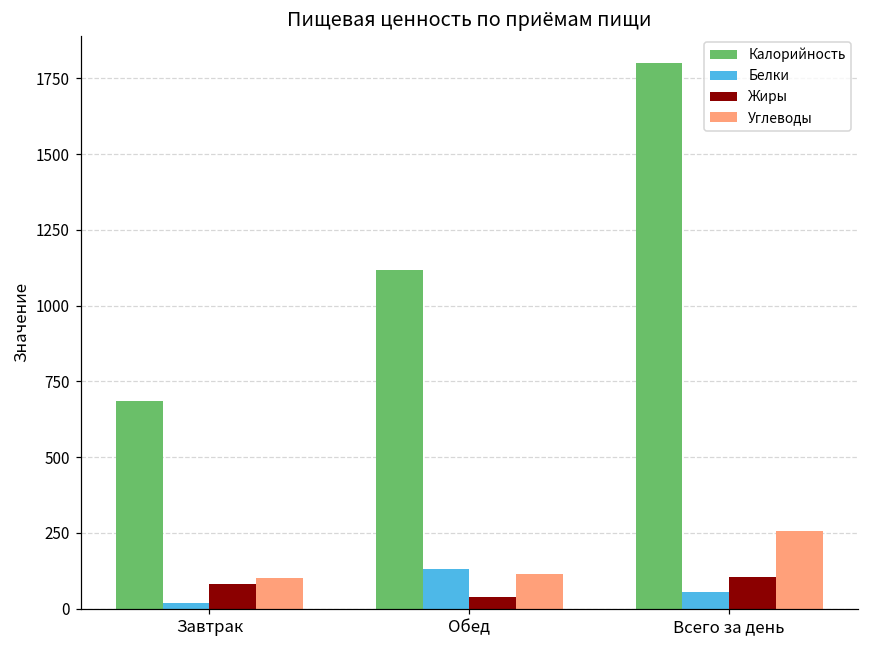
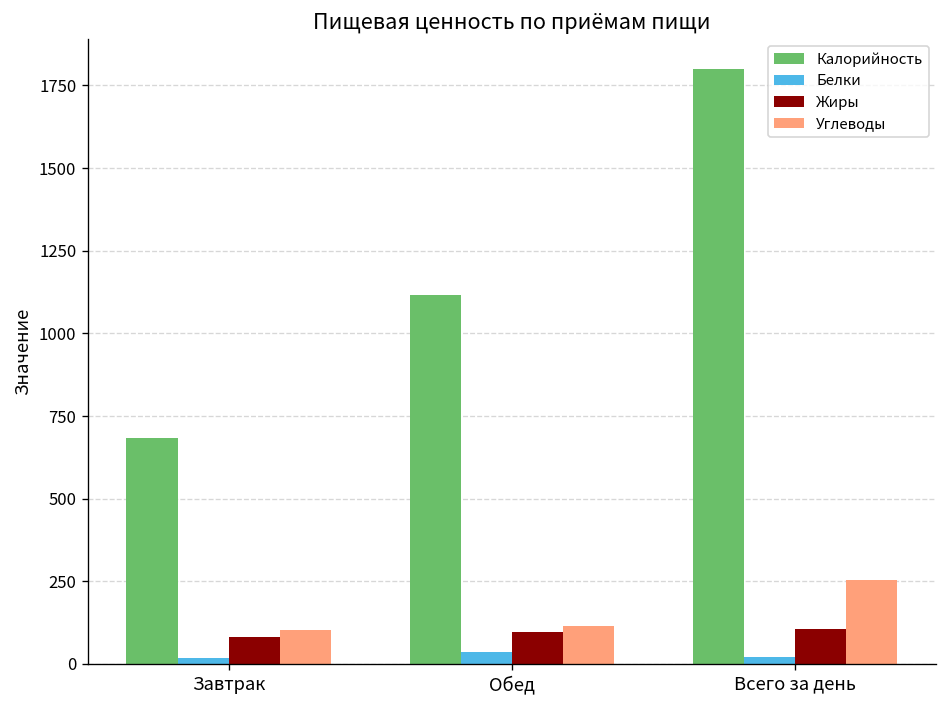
Белки, Обед: 130 -> 40
Жиры, Обед: 40 -> 100
Белки, Всего за день: 50 -> 20
